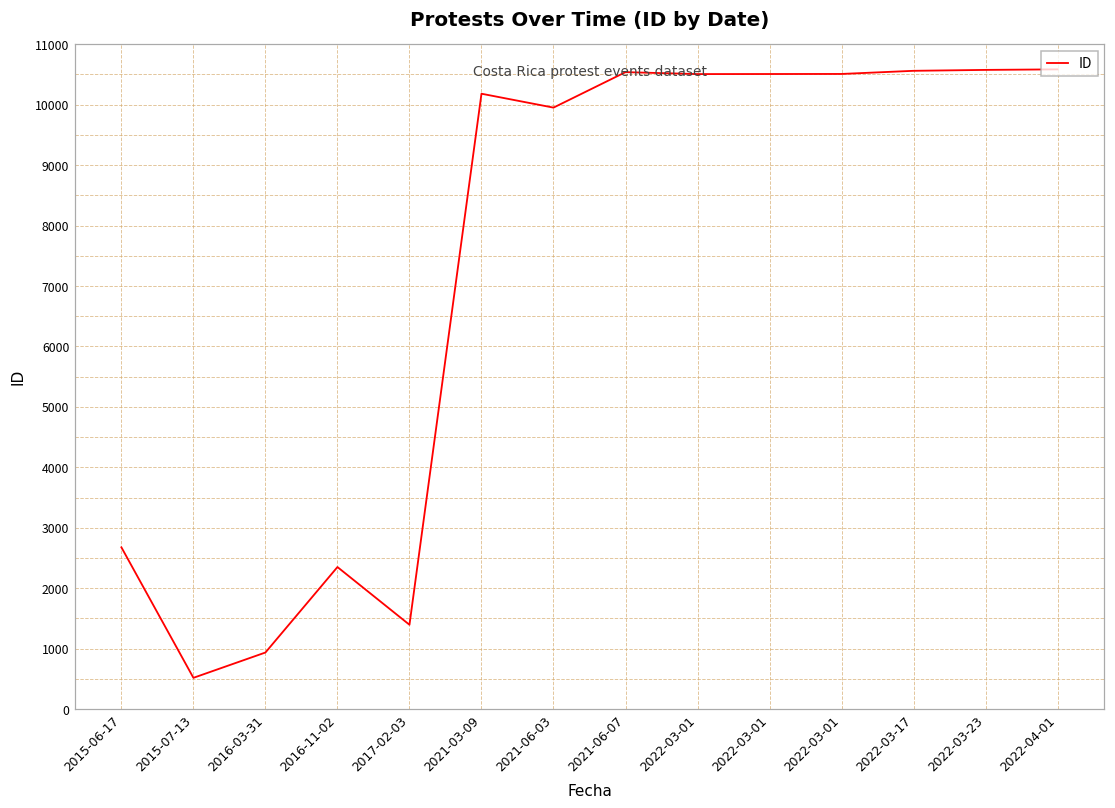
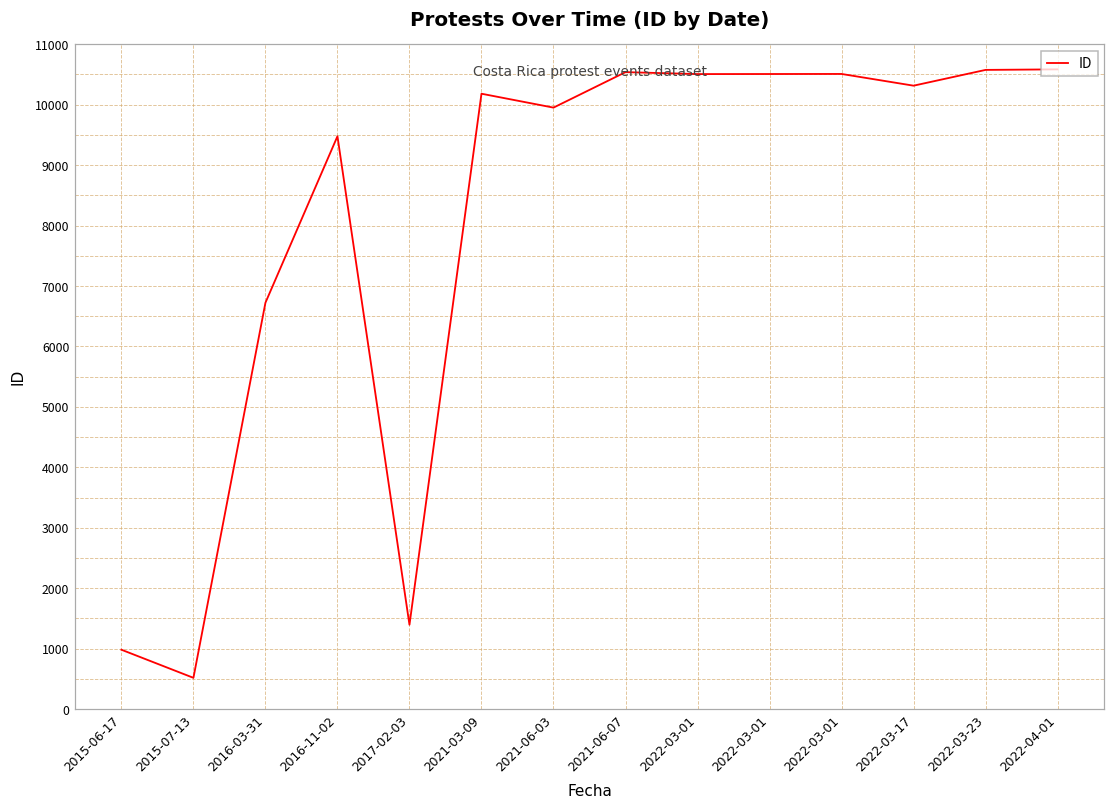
2015-06-17: 2700 -> 1000
2016-03-31: 900 -> 6700
2016-11-02: 2400 -> 9500
2022-03-17: 10600 -> 10300
